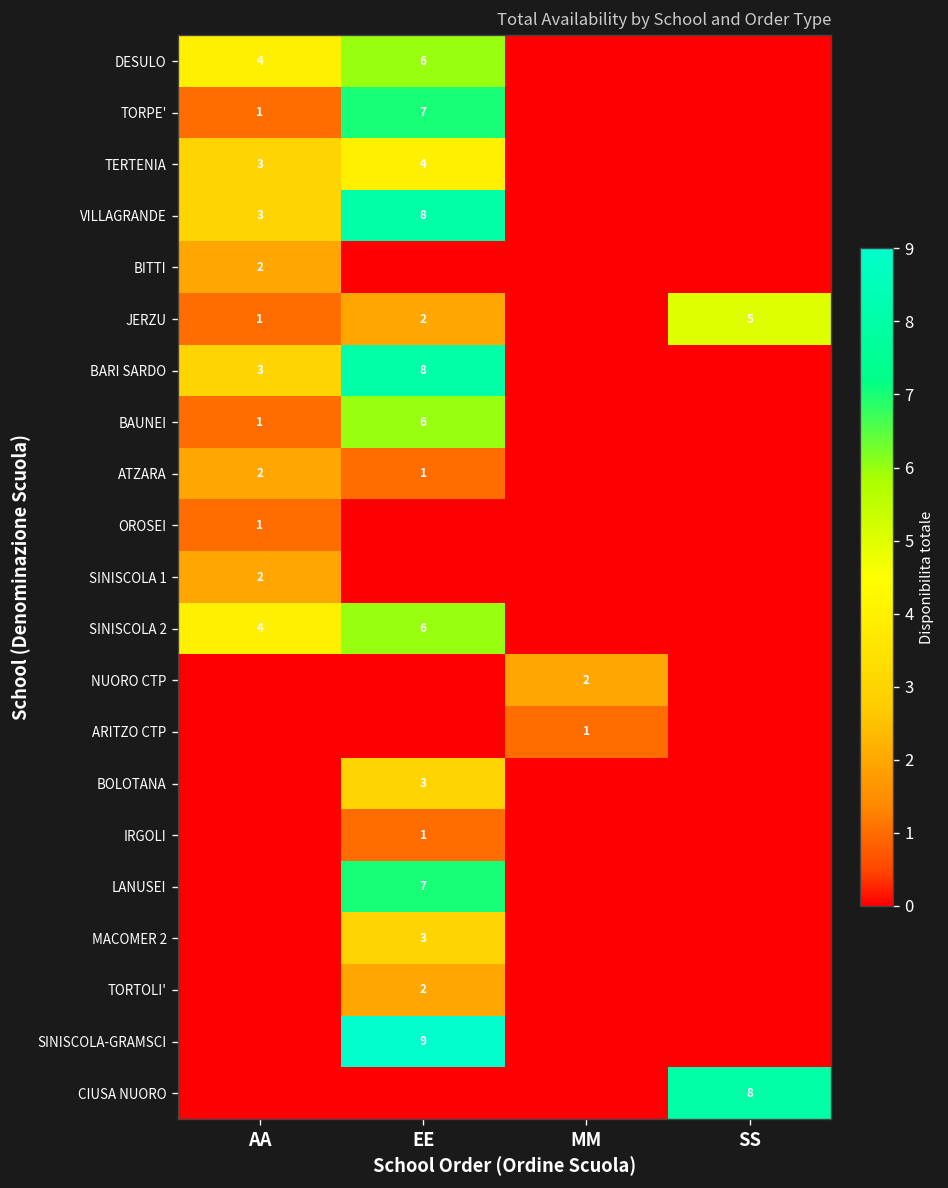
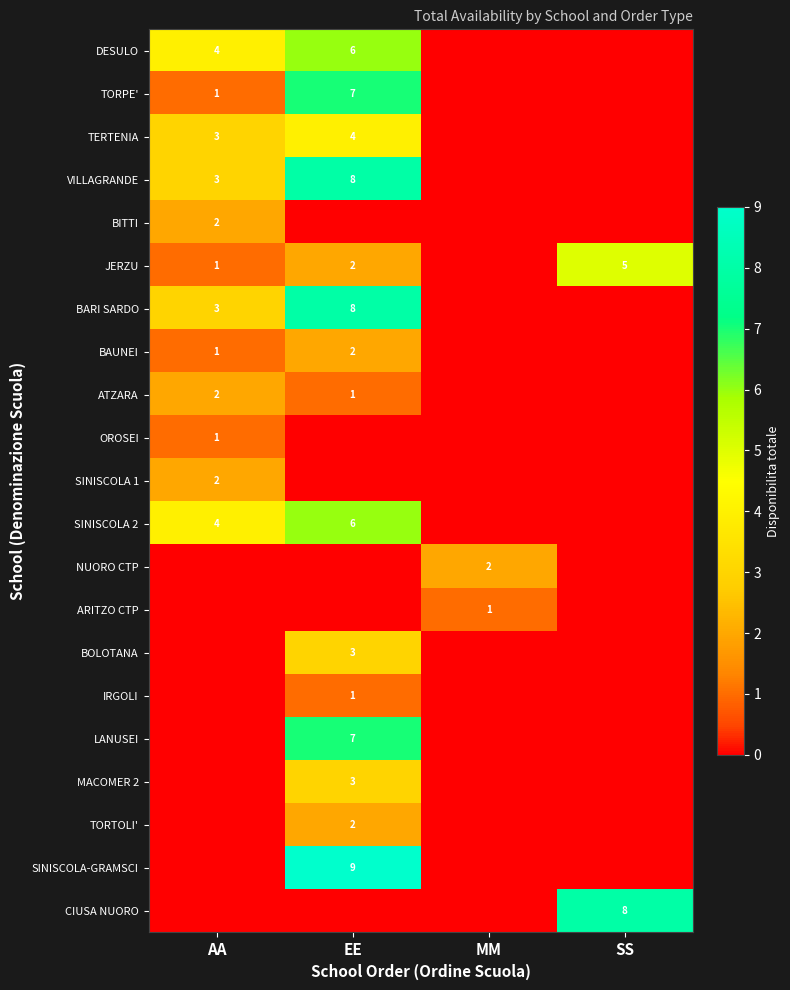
BAUNEI, EE: 6 -> 2
